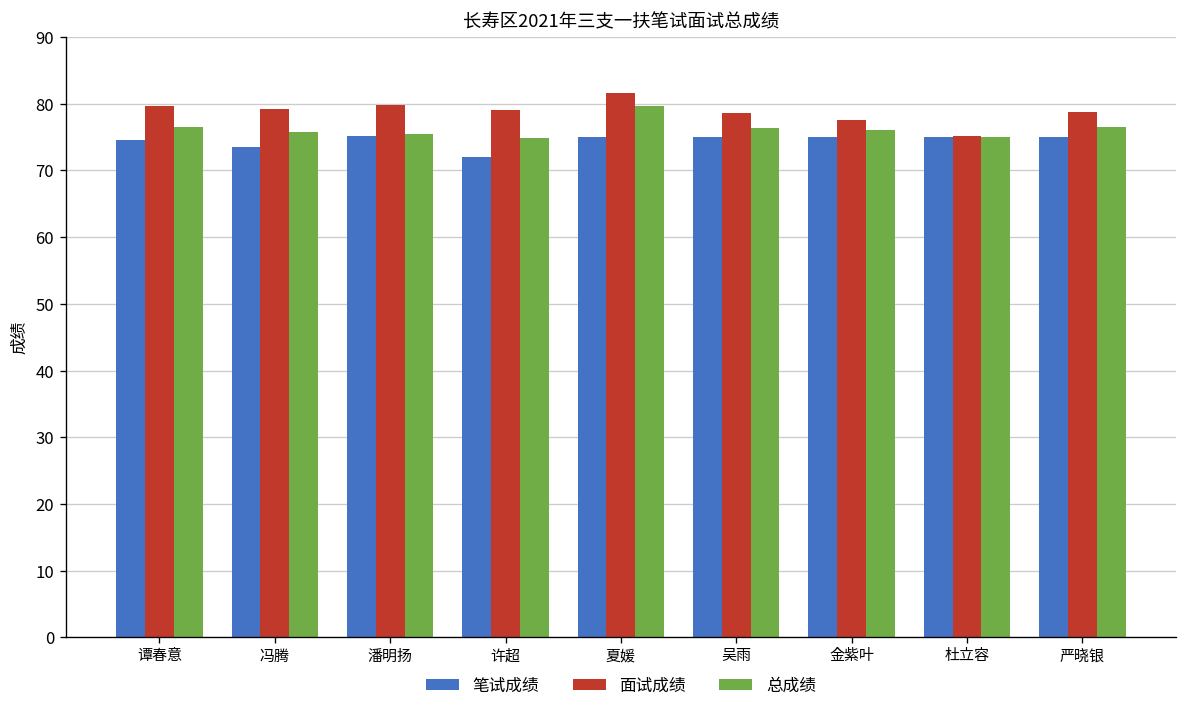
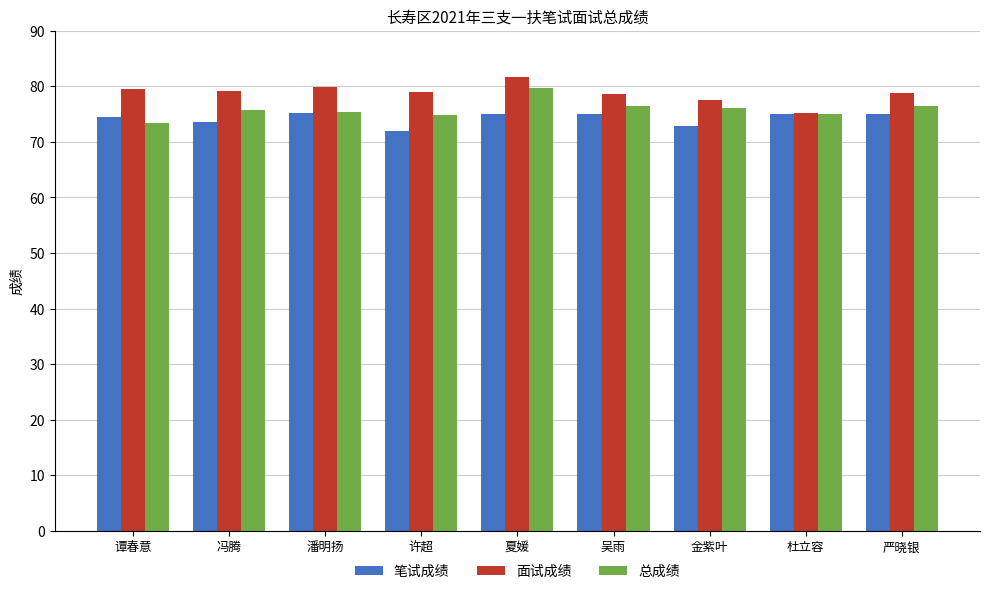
总成绩, 谭春意: 77 -> 73
笔试成绩, 金紫叶: 75 -> 73
